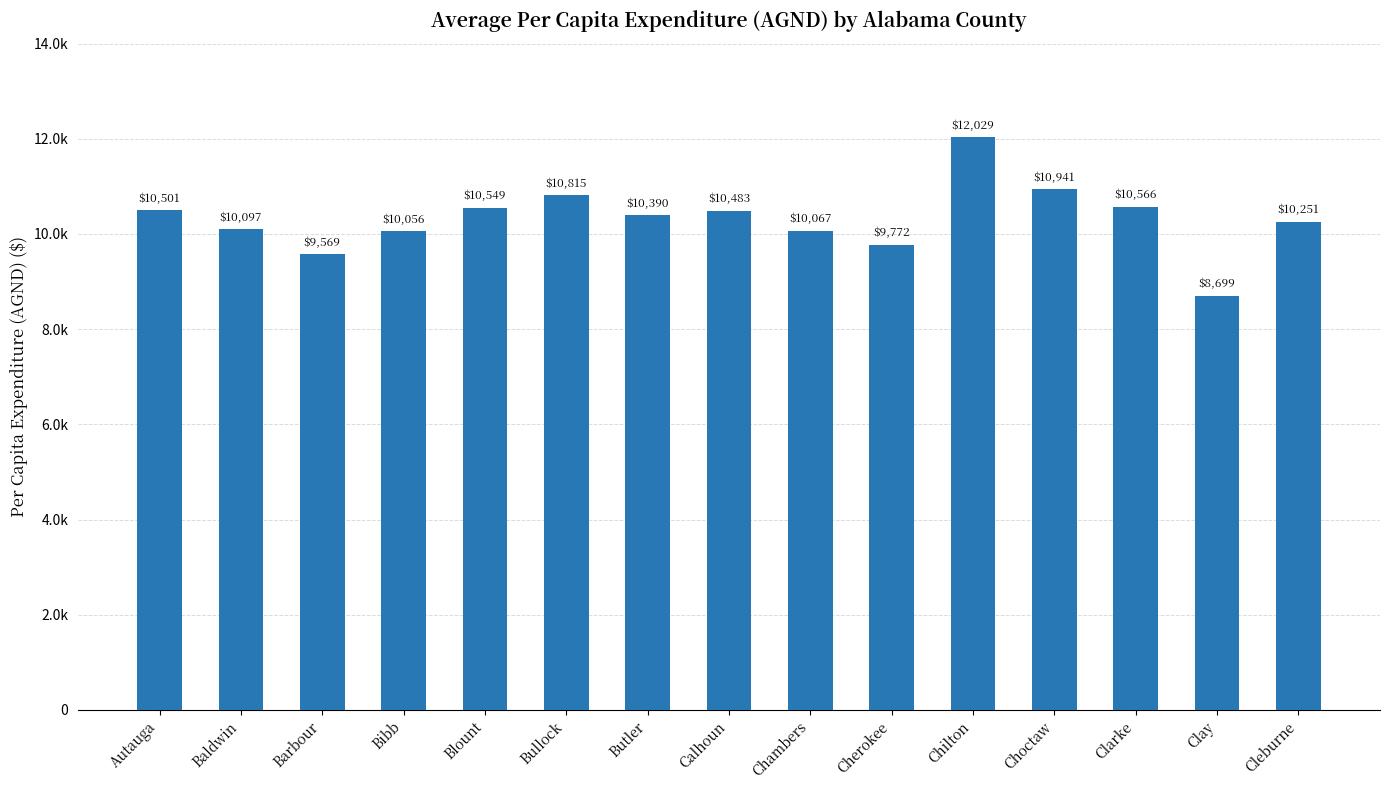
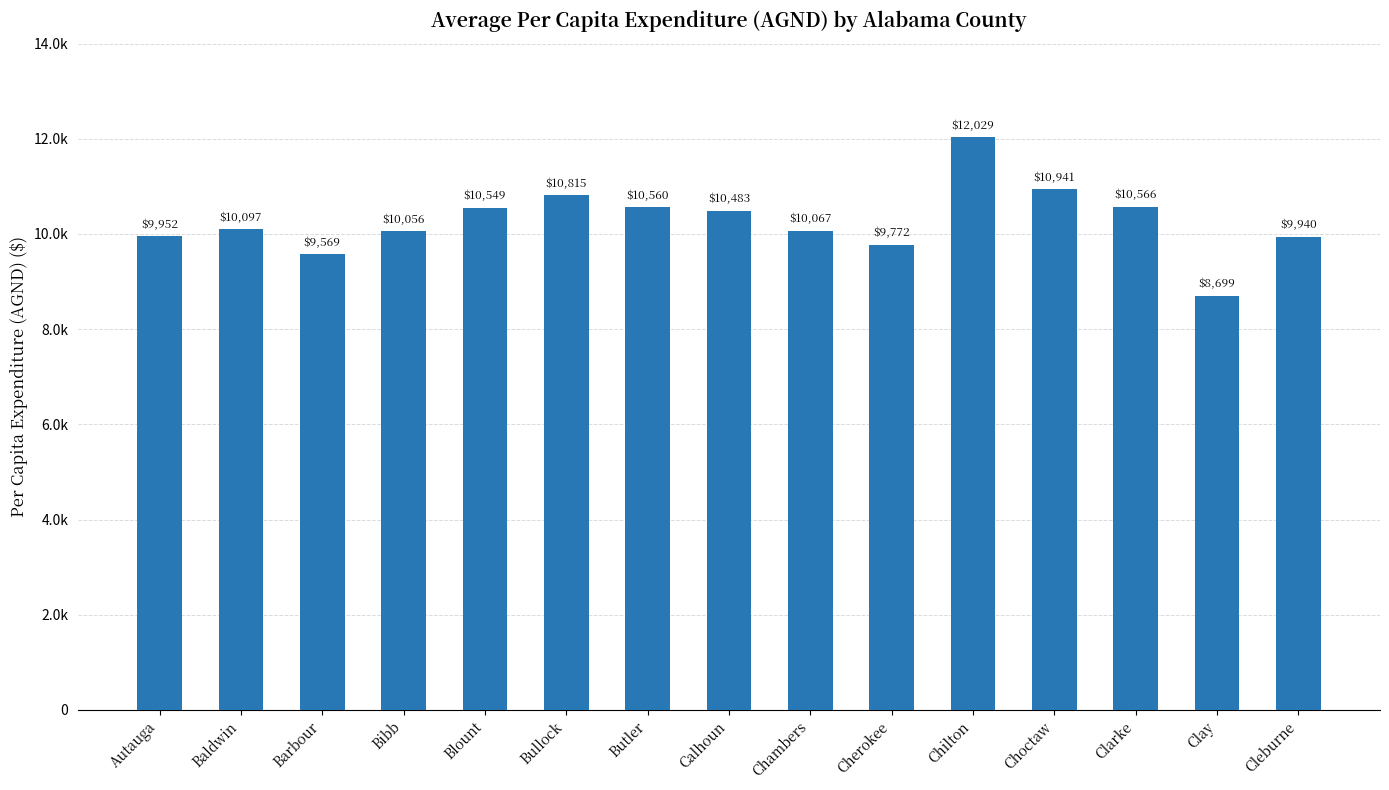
Autauga: $10,501 -> $9,952
Butler: $10,390 -> $10,560
Cleburne: $10,251 -> $9,940
